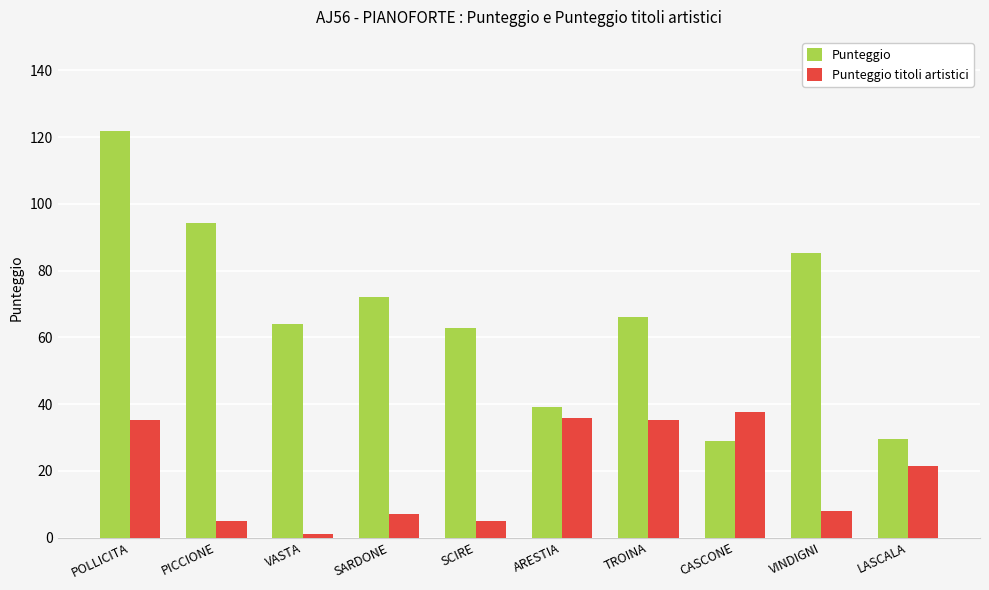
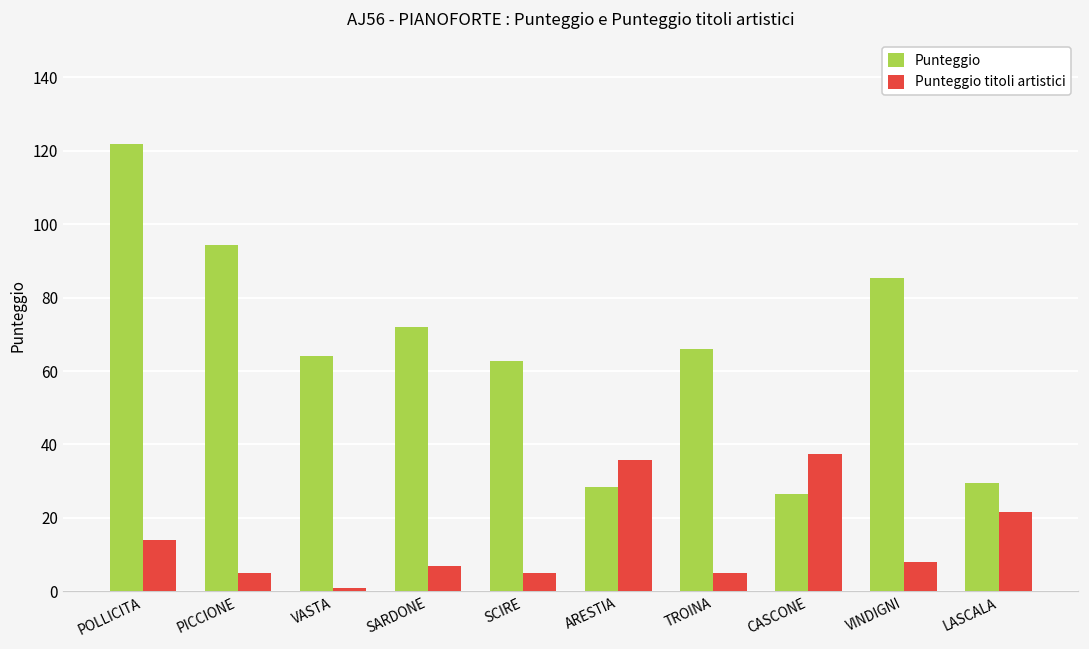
Punteggio titoli artistici, POLLICITA: 35 -> 14
Punteggio, ARESTIA: 39 -> 29
Punteggio titoli artistici, TROINA: 35 -> 5
Punteggio, CASCONE: 29 -> 26
